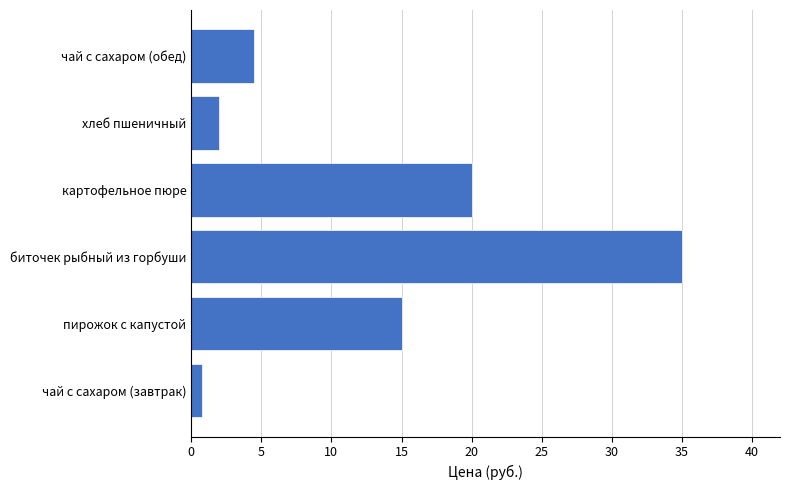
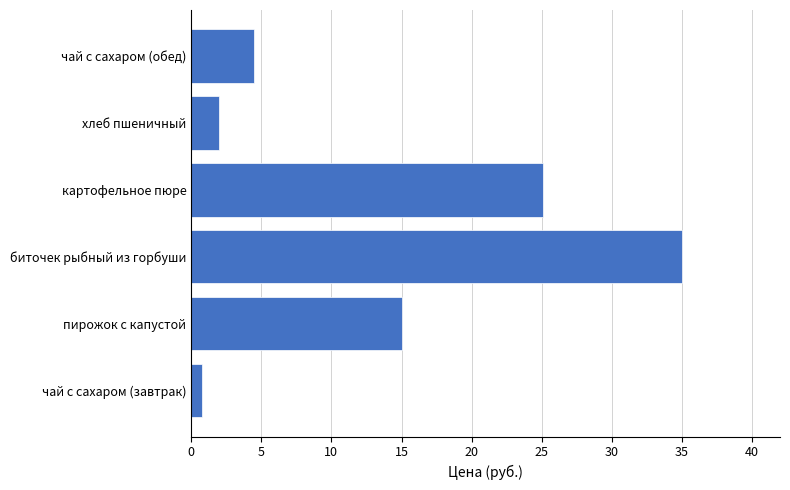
картофельное пюре: 20.0 -> 25.1
